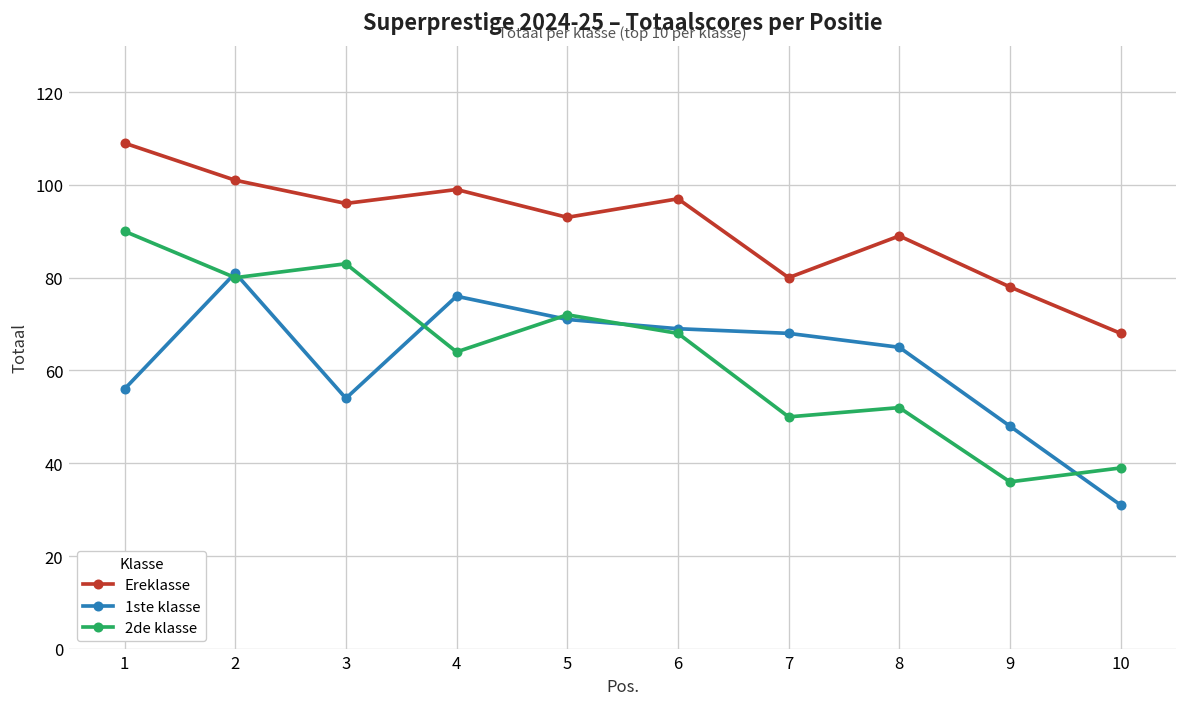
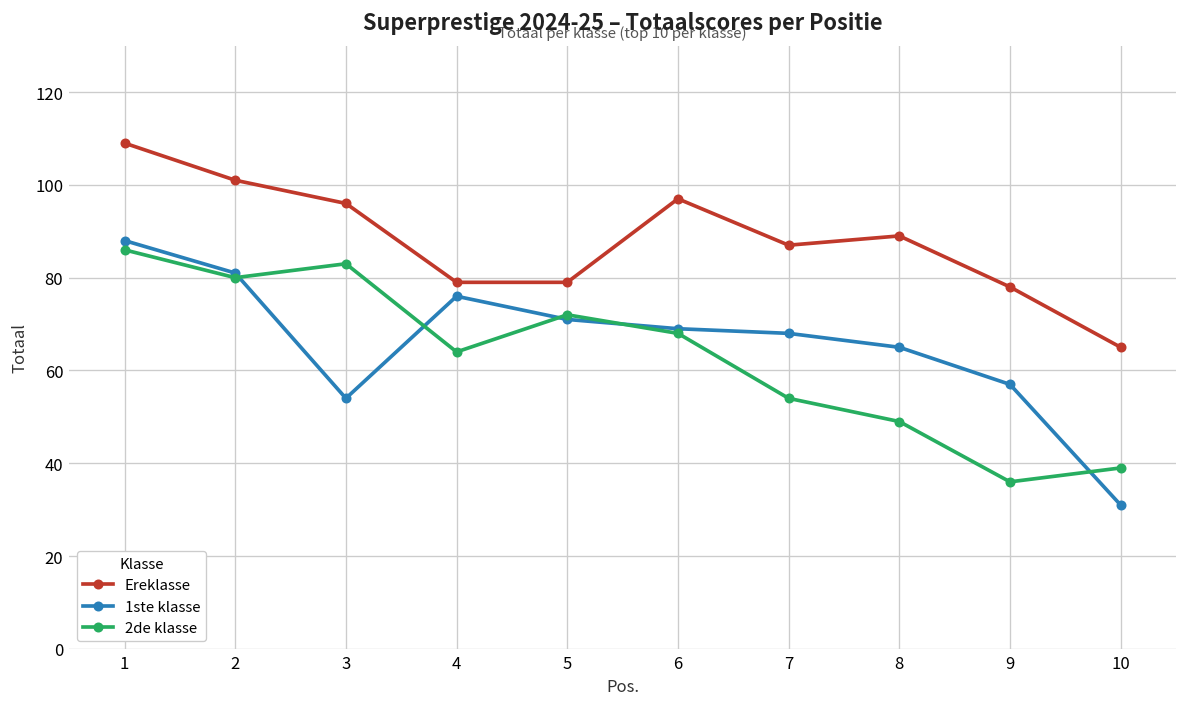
1ste klasse, 1: 56 -> 88
2de klasse, 1: 90 -> 86
Ereklasse, 4: 99 -> 79
Ereklasse, 5: 93 -> 79
Ereklasse, 7: 80 -> 87
2de klasse, 7: 50 -> 54
2de klasse, 8: 52 -> 49
1ste klasse, 9: 48 -> 57
Ereklasse, 10: 68 -> 65
